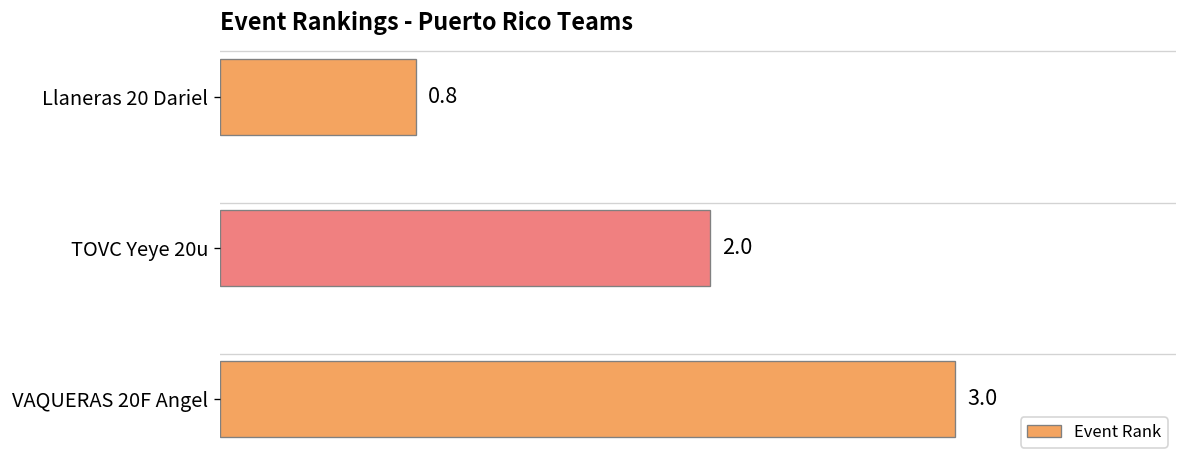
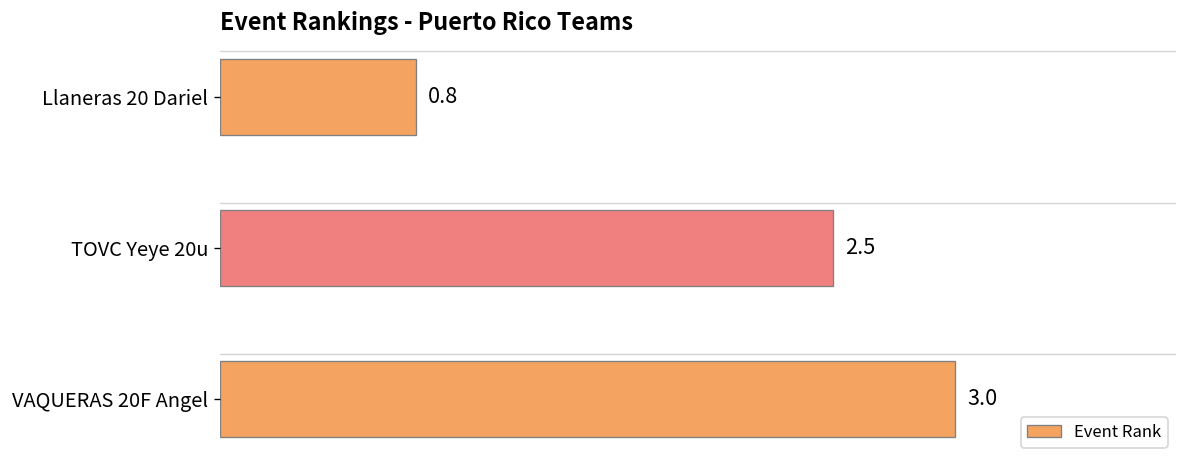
TOVC Yeye 20u: 2.0 -> 2.5
